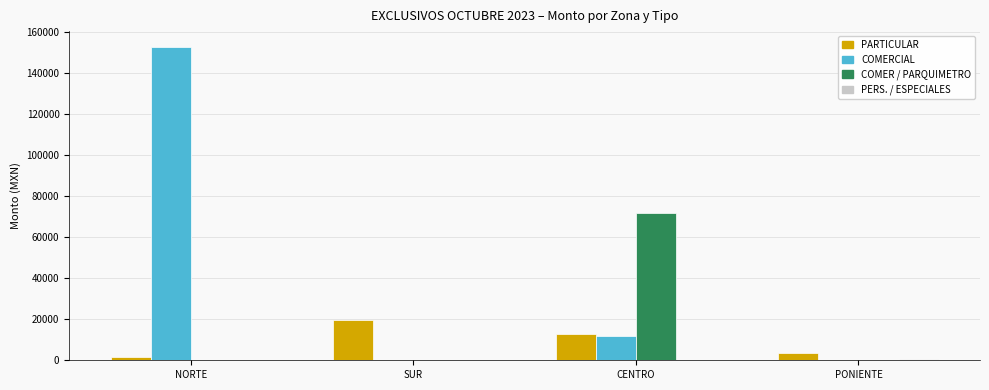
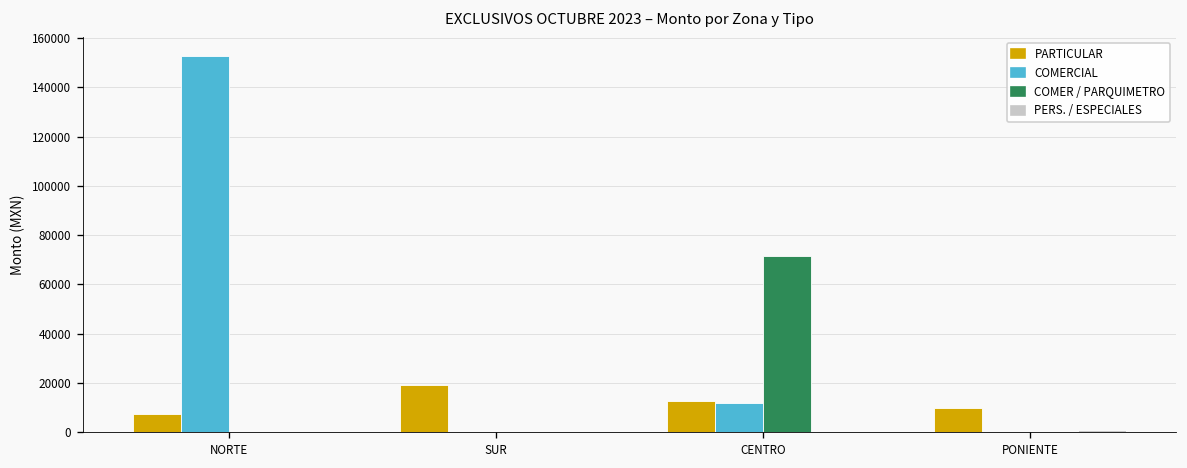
PARTICULAR, NORTE: 1000 -> 7000
PARTICULAR, PONIENTE: 4000 -> 10000
